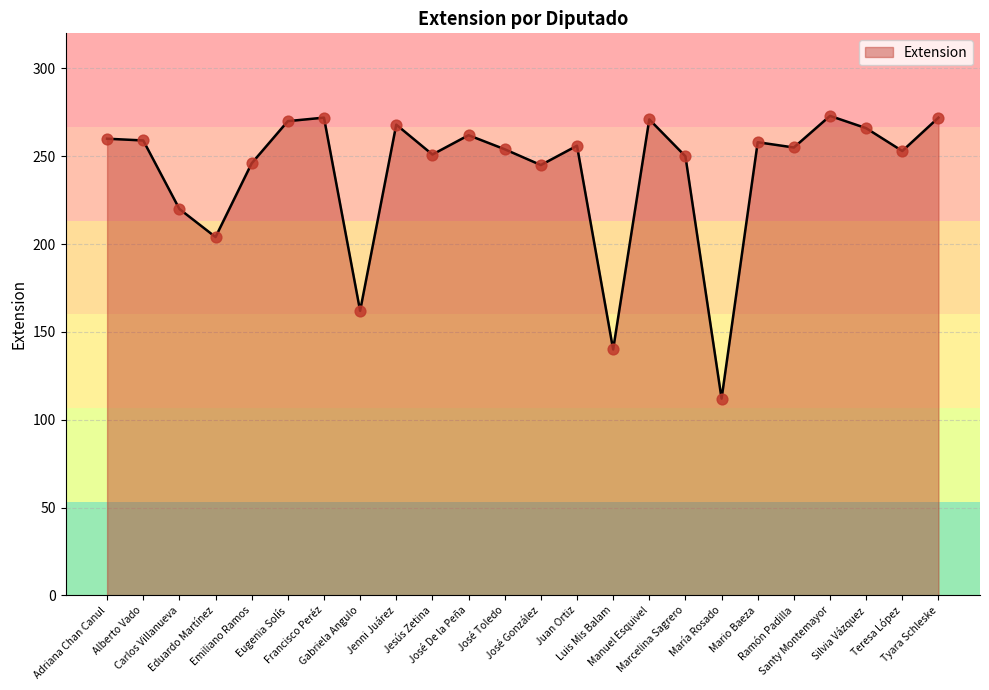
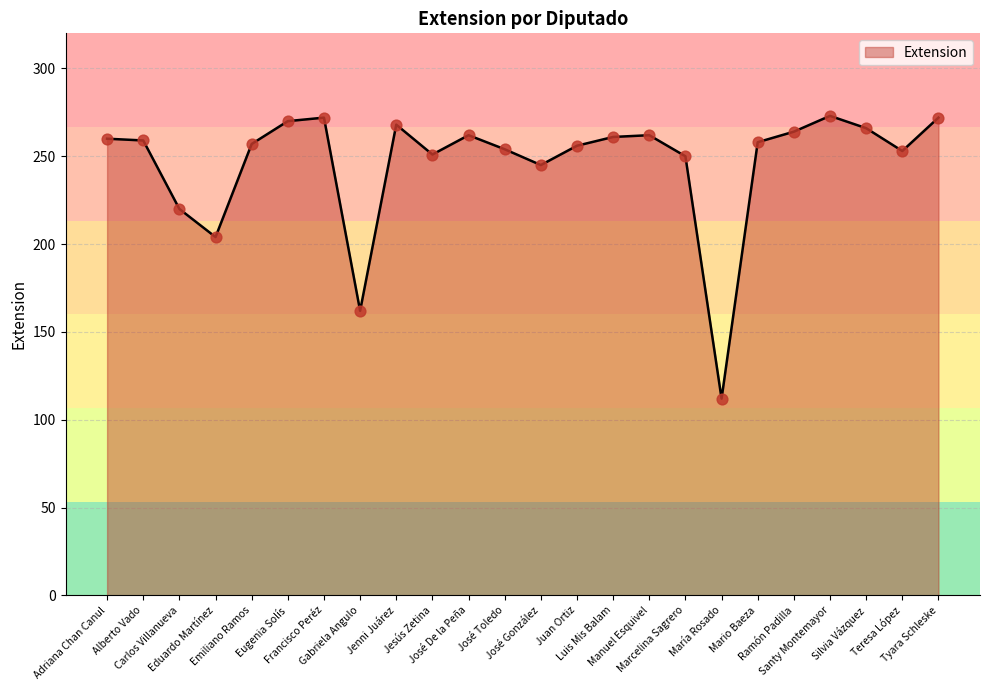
Emiliano Ramos: 246 -> 257
Luis Mis Balam: 140 -> 261
Manuel Esquivel: 271 -> 262
Ramón Padilla: 255 -> 264
